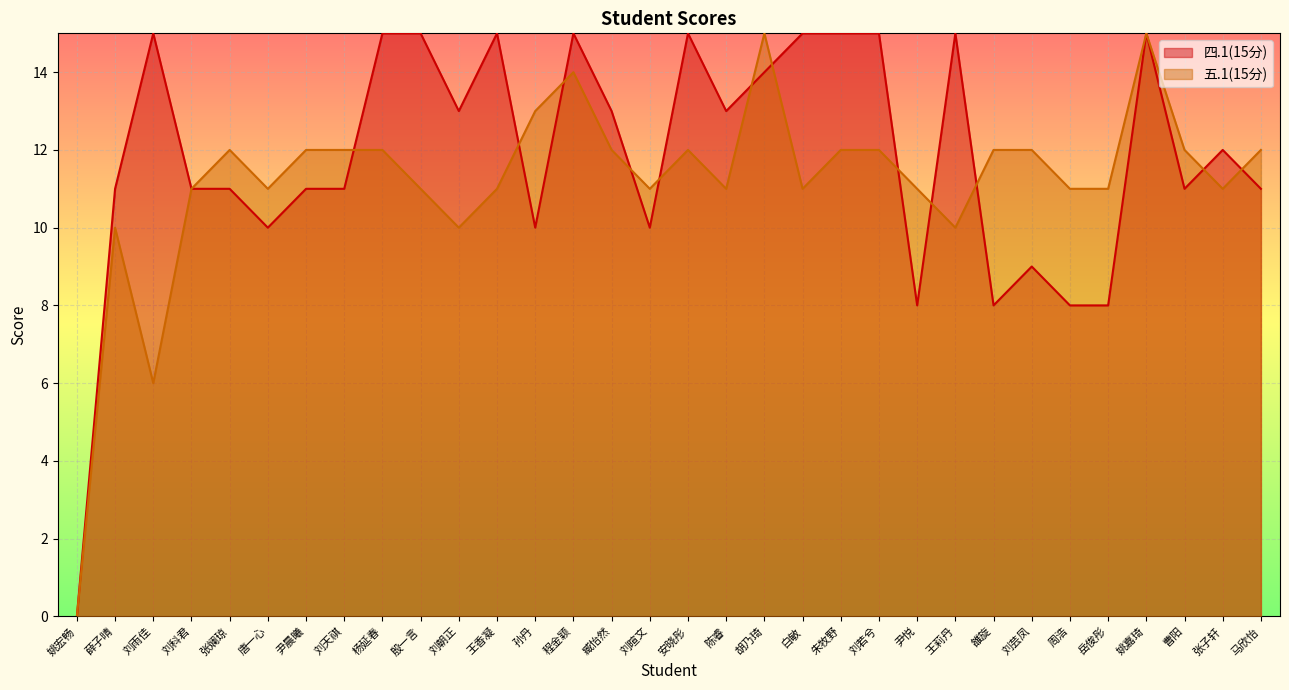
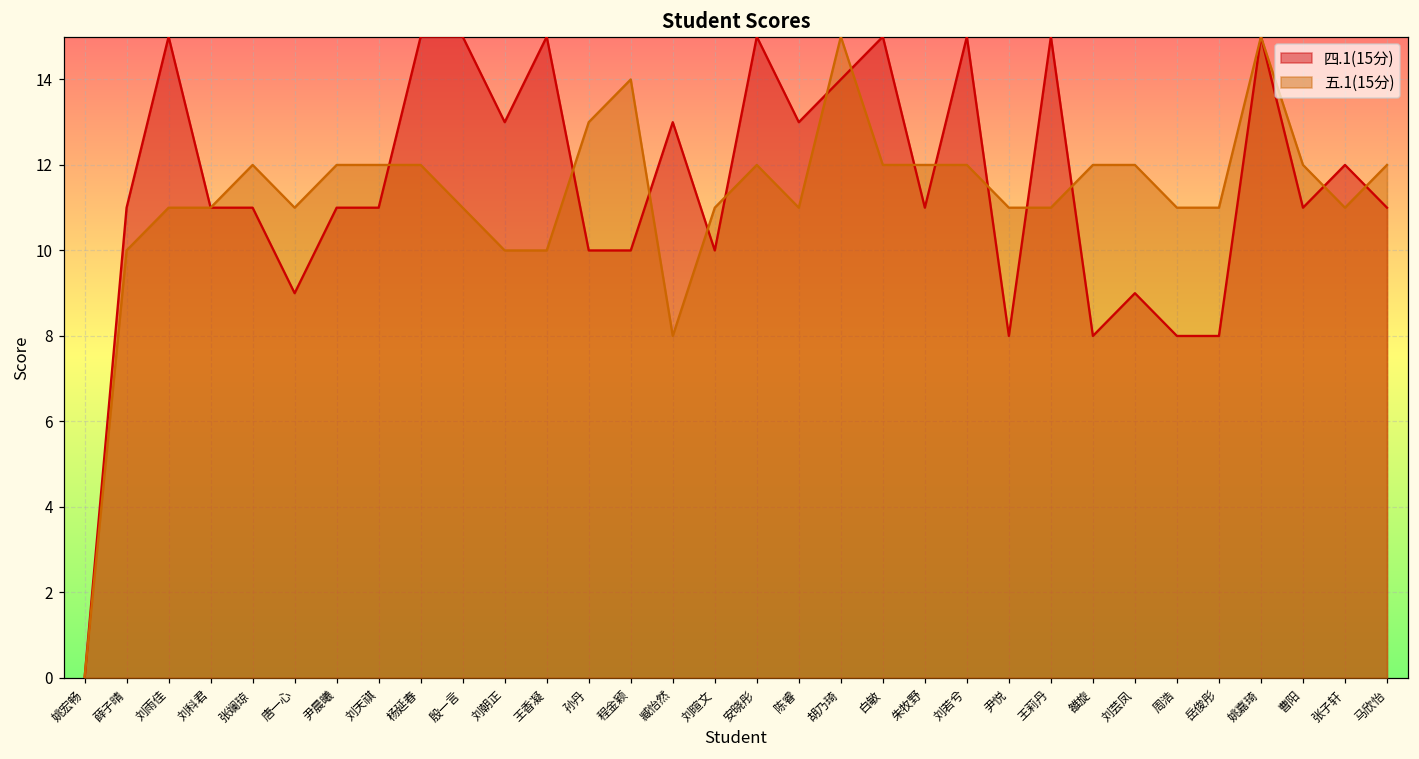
五.1(15分), 刘雨佳: 6 -> 11
四.1(15分), 唐一心: 10 -> 9
五.1(15分), 王香凝: 11 -> 10
四.1(15分), 程金颖: 15 -> 10
五.1(15分), 臧怡然: 12 -> 8
五.1(15分), 白敏: 11 -> 12
四.1(15分), 朱牧野: 15 -> 11
五.1(15分), 王莉丹: 10 -> 11
